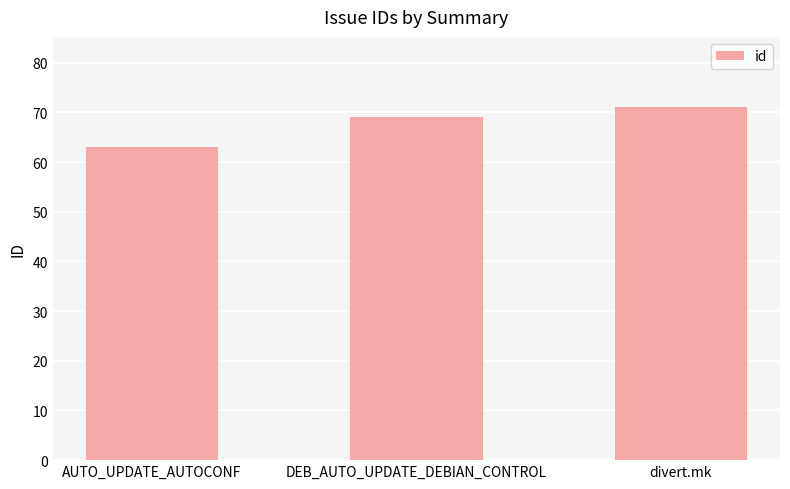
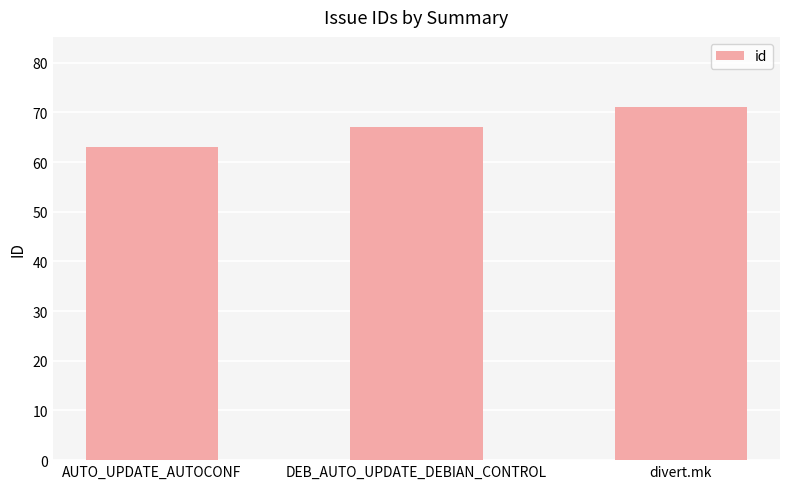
DEB_AUTO_UPDATE_DEBIAN_CONTROL: 69 -> 67
